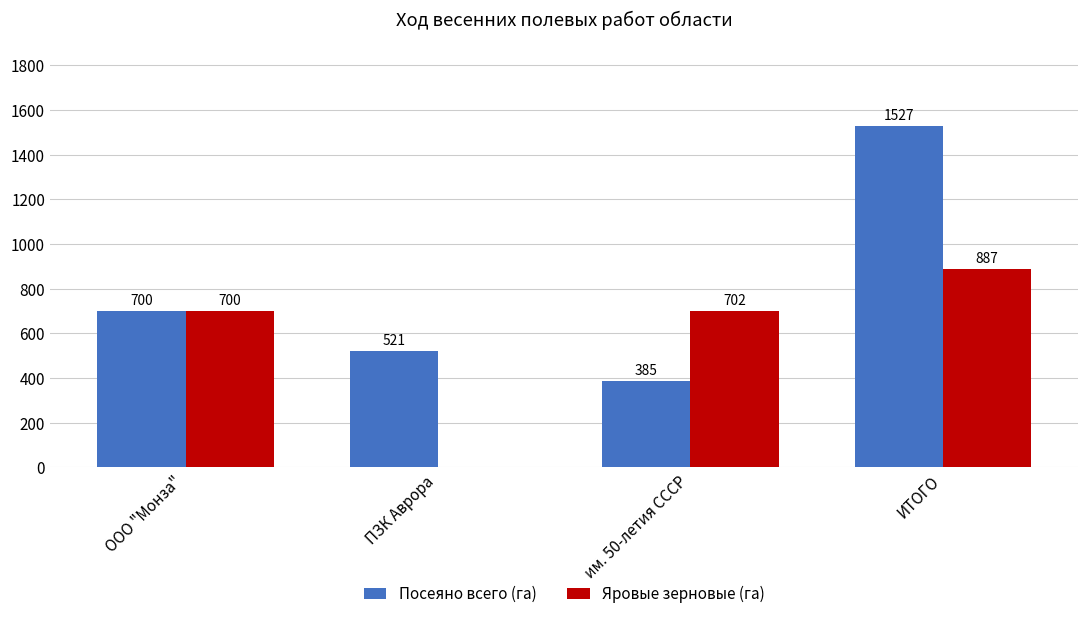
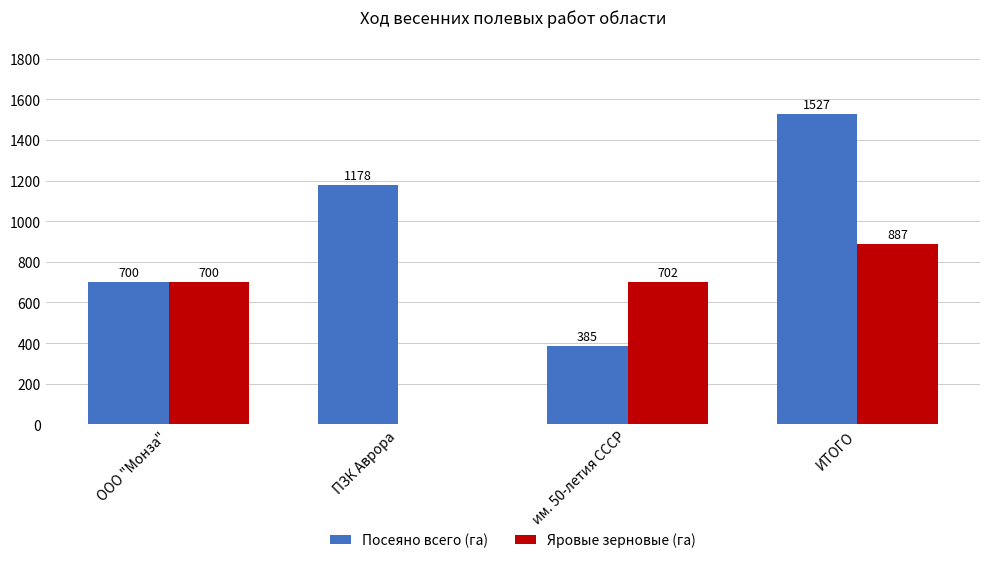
Посеяно всего (га), ПЗК Аврора: 521 -> 1178
